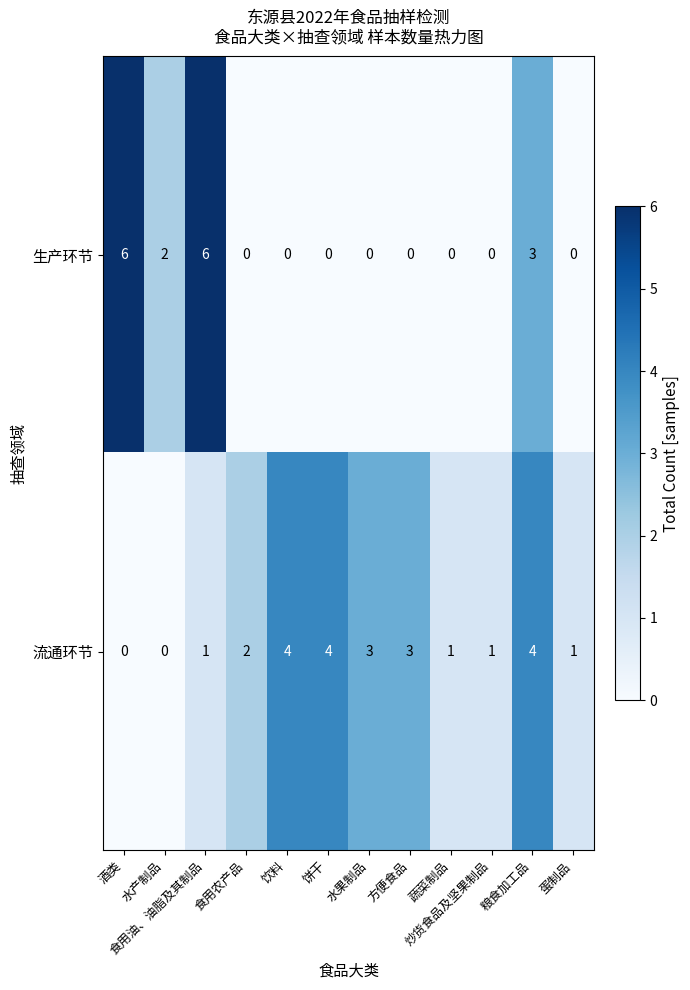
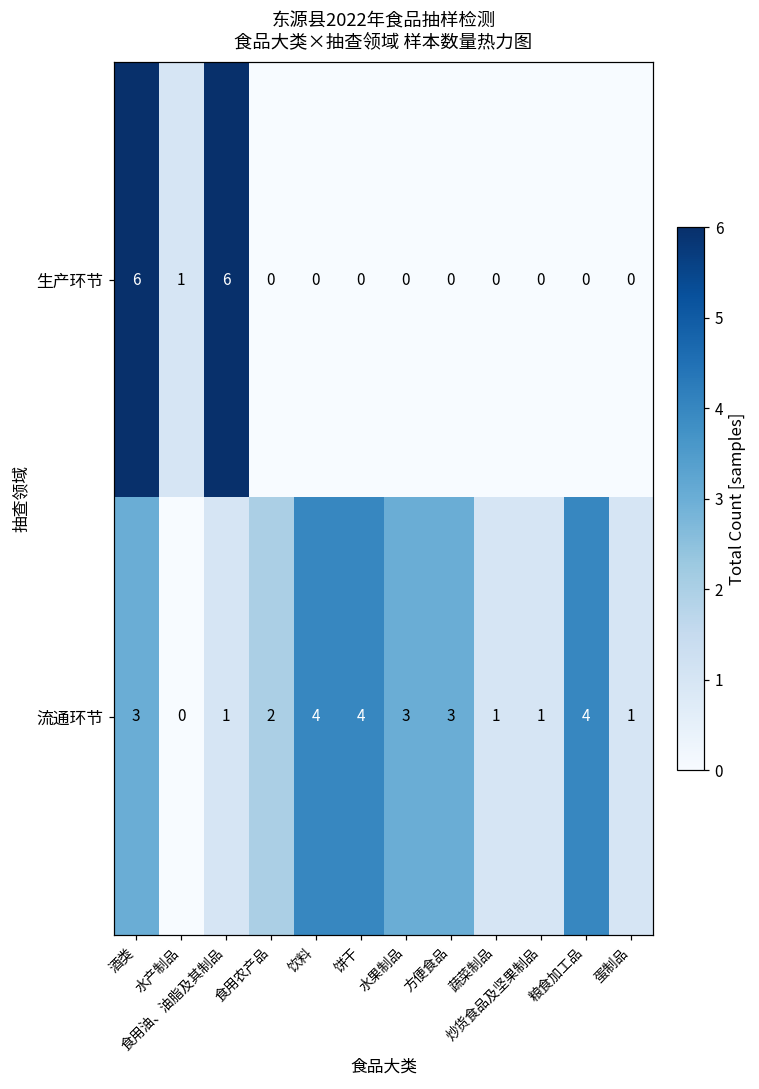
生产环节, 水产制品: 2 -> 1
生产环节, 粮食加工品: 3 -> 0
流通环节, 酒类: 0 -> 3
